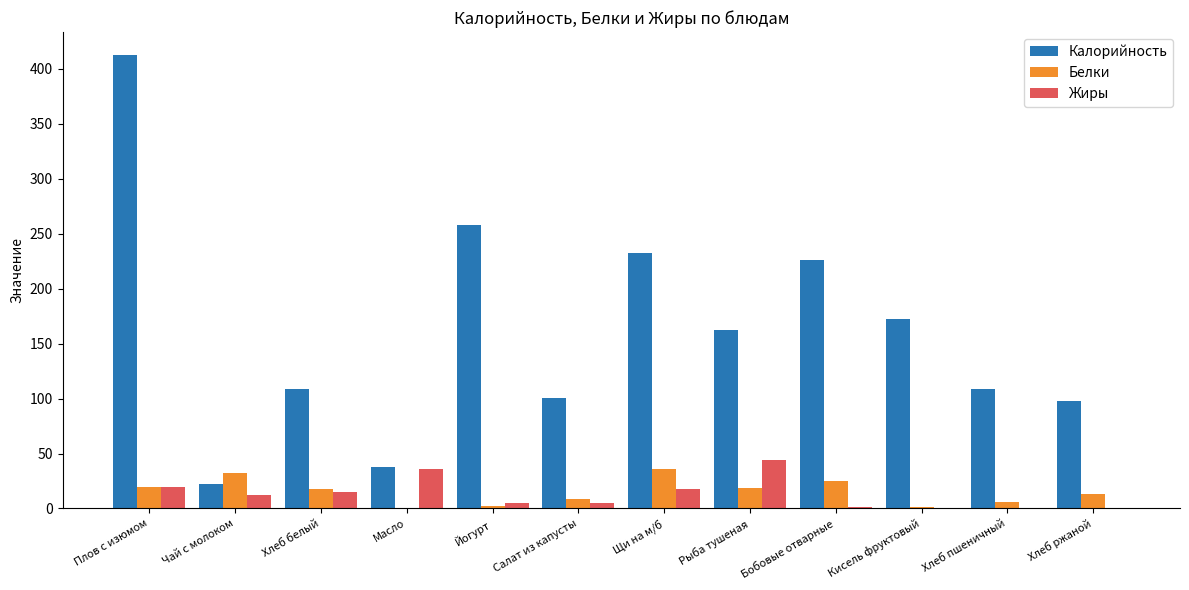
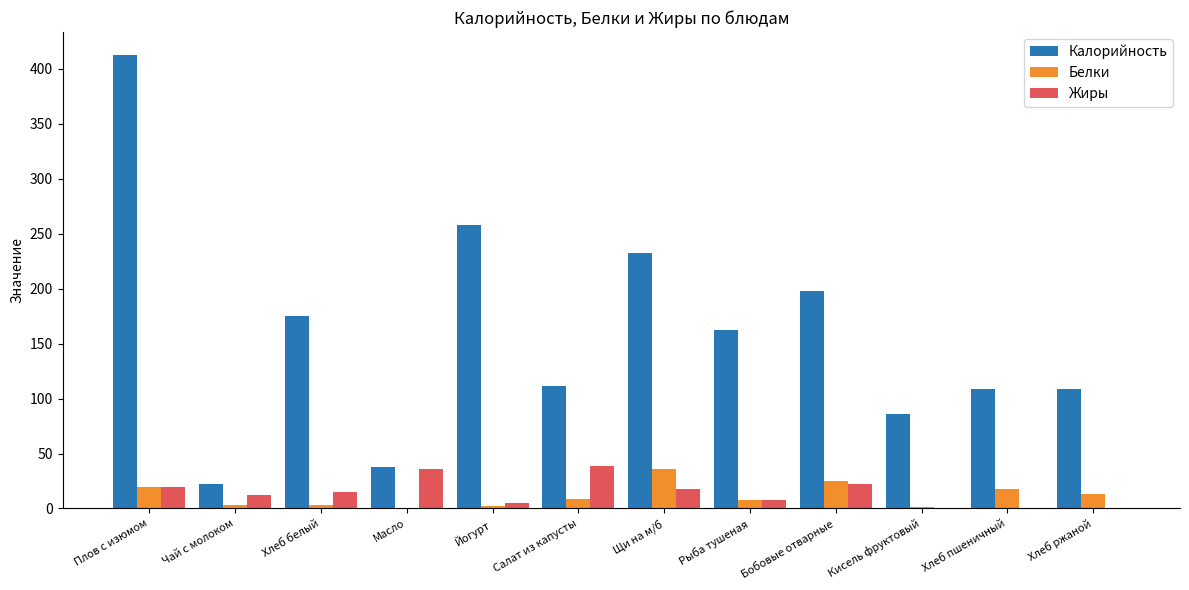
Белки, Чай с молоком: 33 -> 3
Калорийность, Хлеб белый: 109 -> 176
Белки, Хлеб белый: 18 -> 4
Калорийность, Салат из капусты: 101 -> 111
Жиры, Салат из капусты: 5 -> 39
Белки, Рыба тушеная: 19 -> 8
Жиры, Рыба тушеная: 44 -> 7
Калорийность, Бобовые отварные: 226 -> 198
Жиры, Бобовые отварные: 1 -> 23
Калорийность, Кисель фруктовый: 172 -> 86
Белки, Хлеб пшеничный: 6 -> 18
Калорийность, Хлеб ржаной: 98 -> 109
